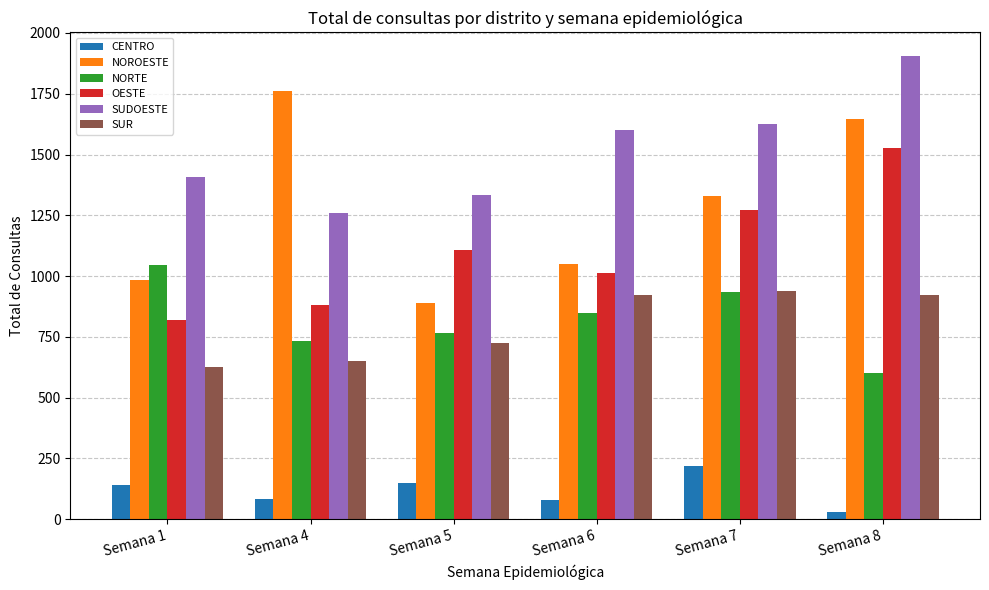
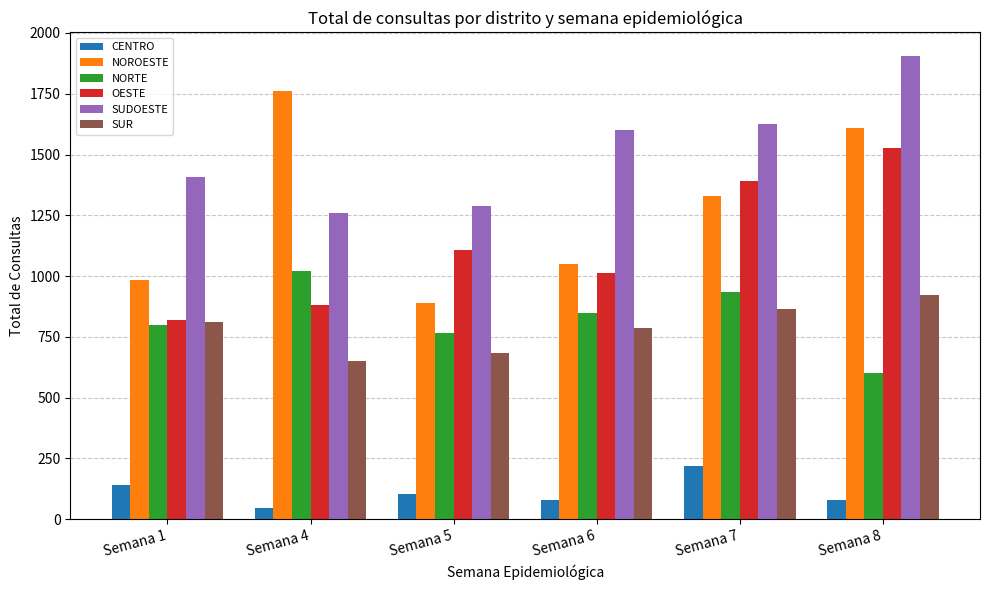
NORTE, Semana 1: 1050 -> 800
SUR, Semana 1: 630 -> 810
CENTRO, Semana 4: 80 -> 50
NORTE, Semana 4: 730 -> 1020
CENTRO, Semana 5: 150 -> 100
SUDOESTE, Semana 5: 1330 -> 1290
SUR, Semana 5: 730 -> 690
SUR, Semana 6: 920 -> 790
OESTE, Semana 7: 1270 -> 1390
SUR, Semana 7: 940 -> 860
CENTRO, Semana 8: 30 -> 80
NOROESTE, Semana 8: 1650 -> 1610
